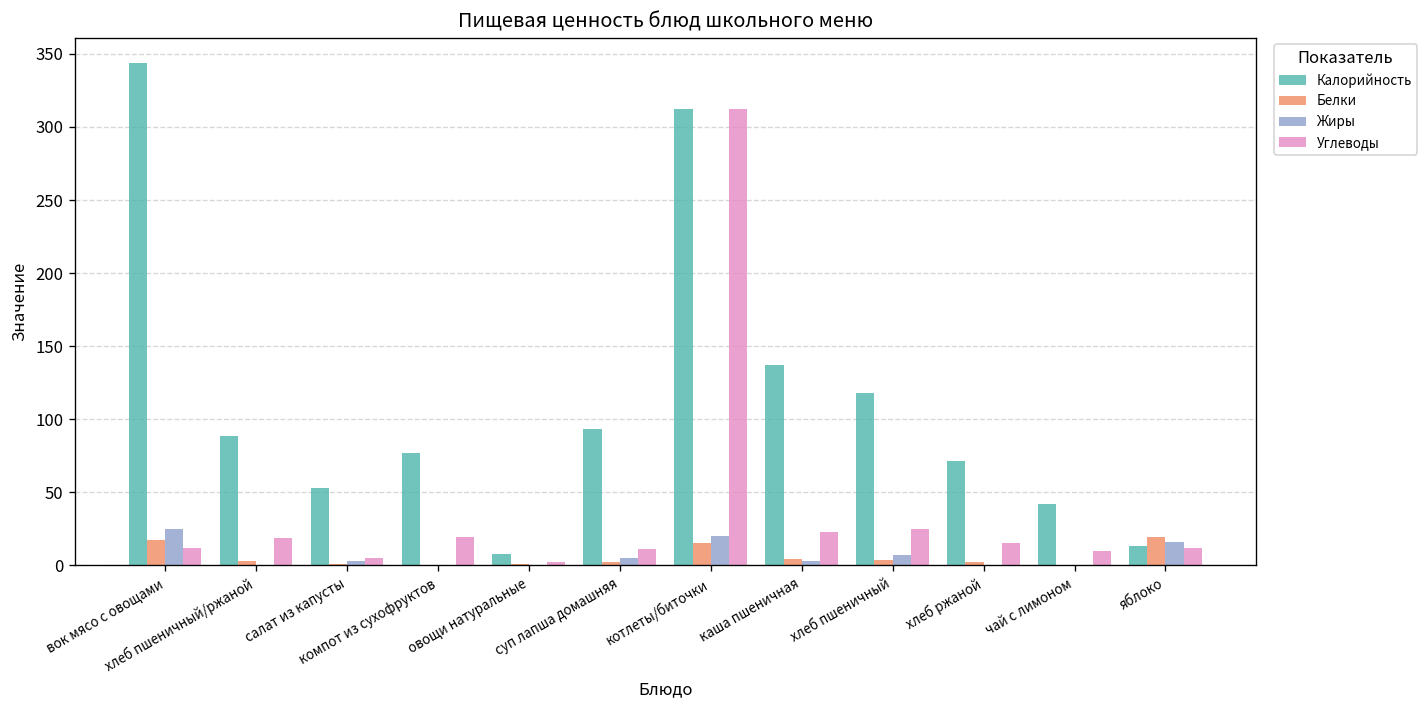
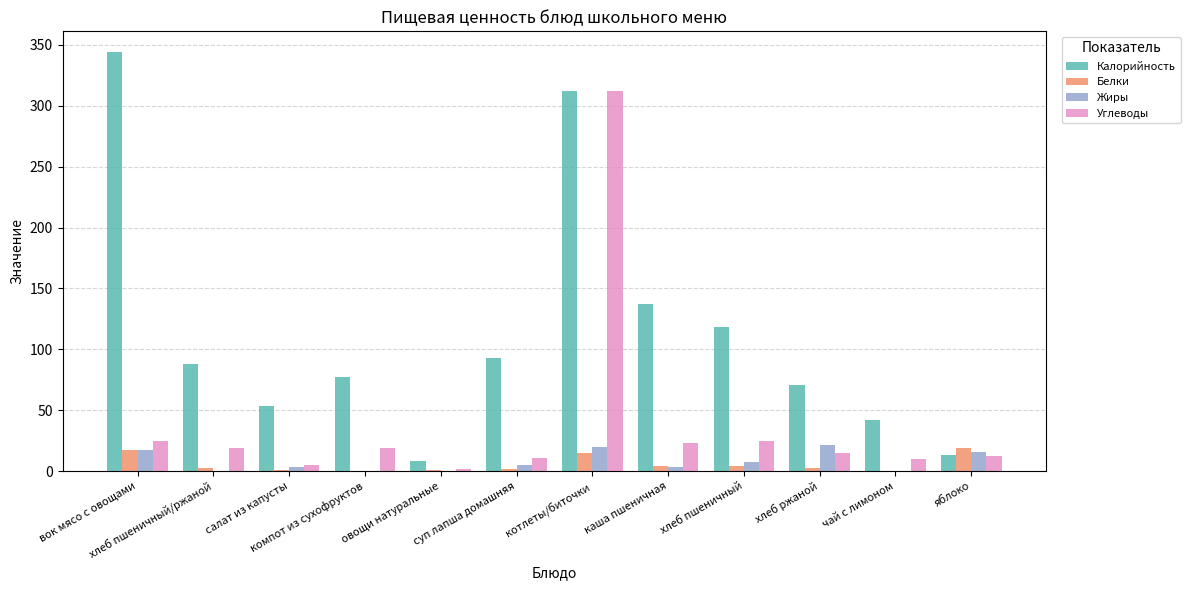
Жиры, вок мясо с овощами: 25 -> 17
Углеводы, вок мясо с овощами: 12 -> 25
Жиры, хлеб ржаной: 0 -> 21
